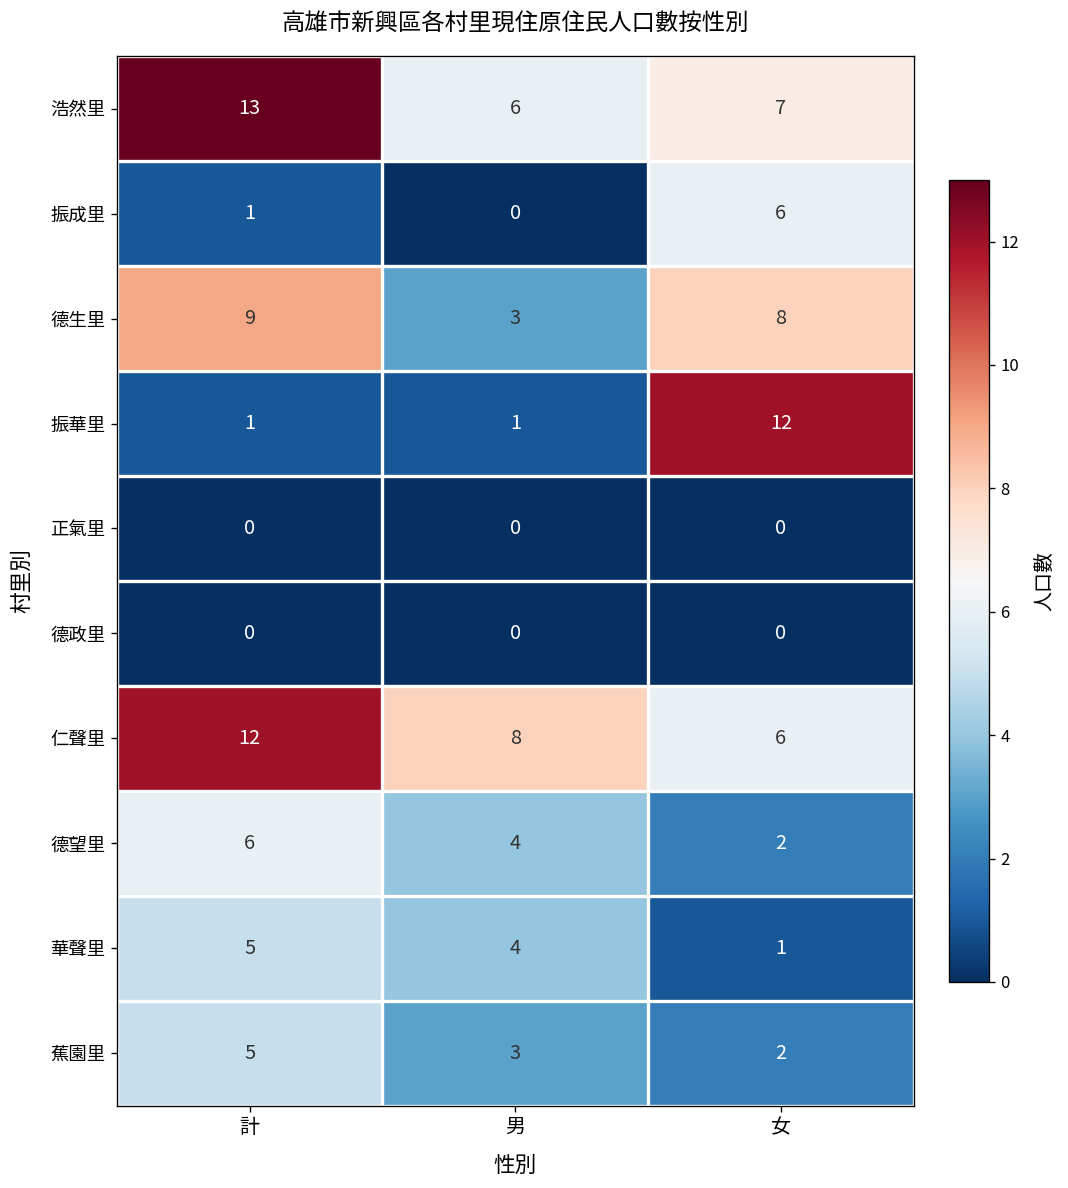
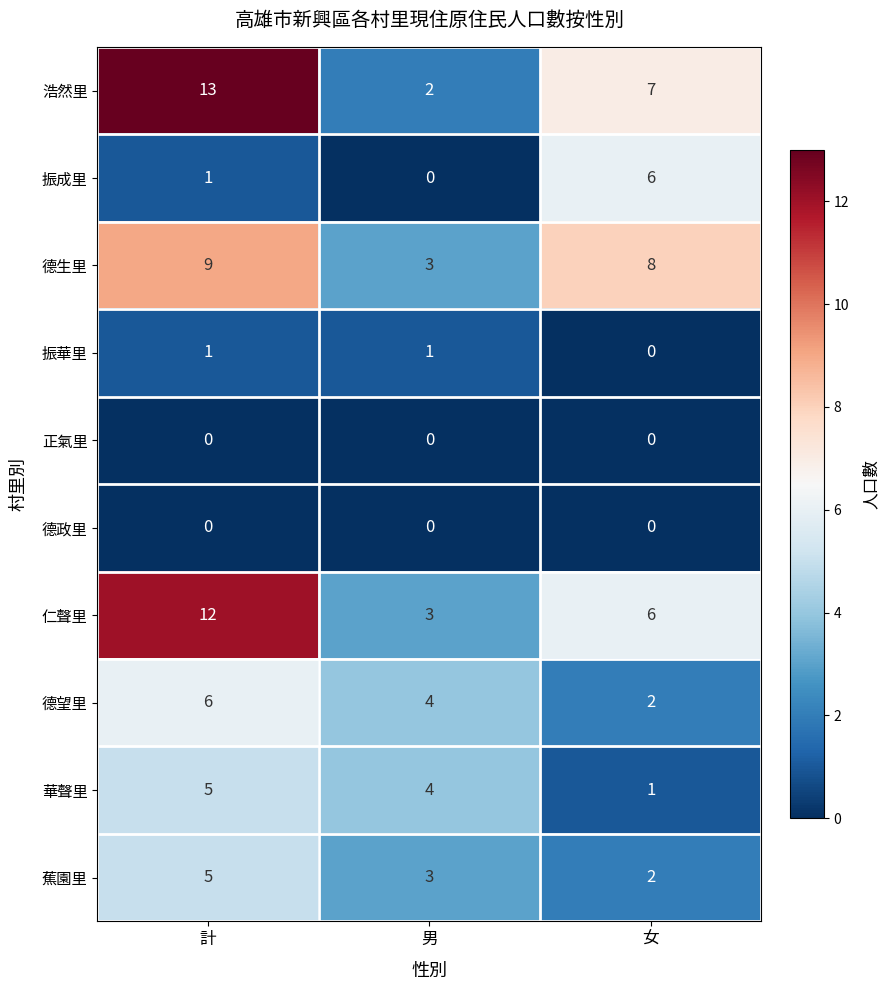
浩然里, 男: 6 -> 2
振華里, 女: 12 -> 0
仁聲里, 男: 8 -> 3
